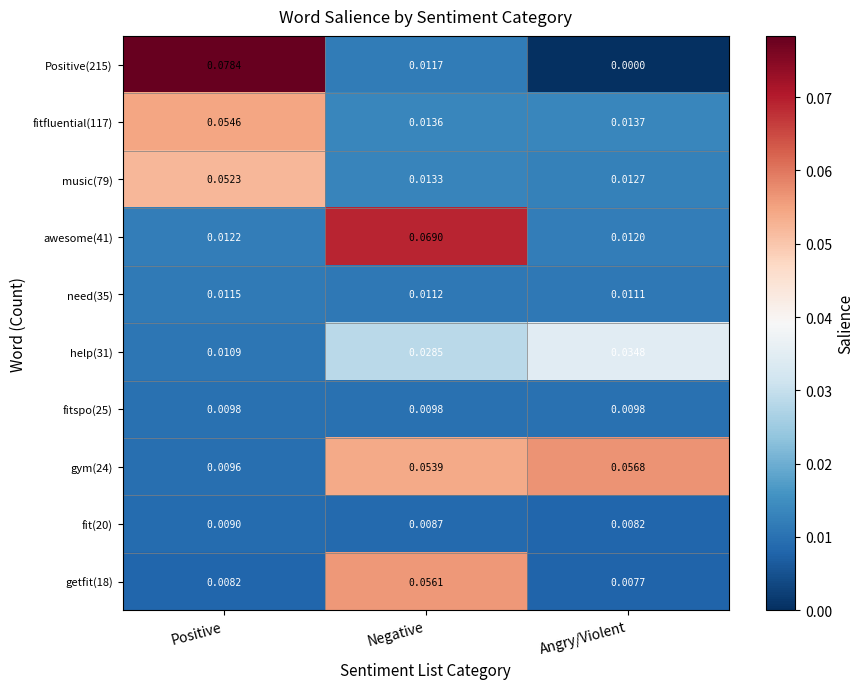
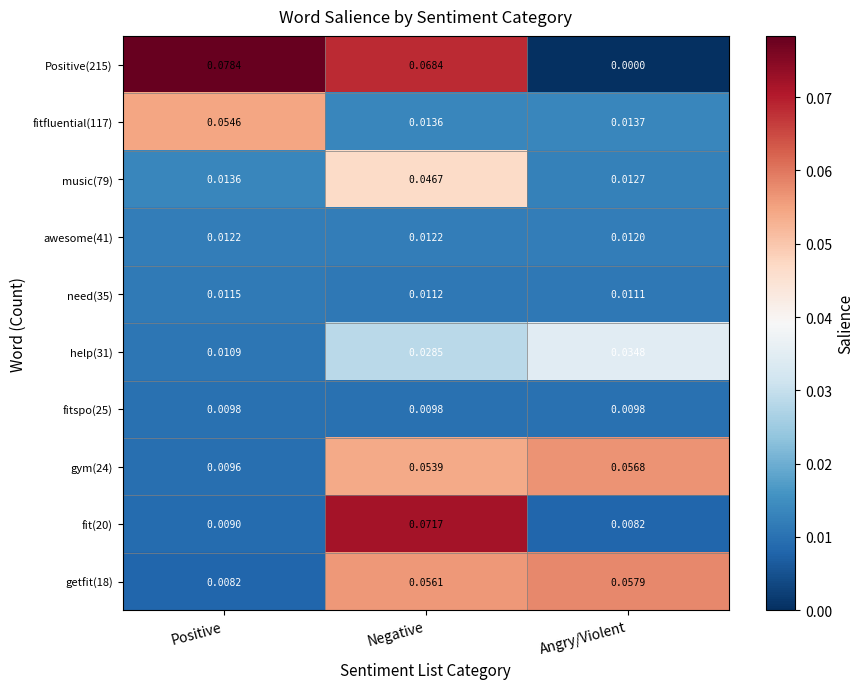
Positive(215), Negative: 0.0117 -> 0.0684
music(79), Positive: 0.0523 -> 0.0136
music(79), Negative: 0.0133 -> 0.0467
awesome(41), Negative: 0.0690 -> 0.0122
fit(20), Negative: 0.0087 -> 0.0717
getfit(18), Angry/Violent: 0.0077 -> 0.0579
